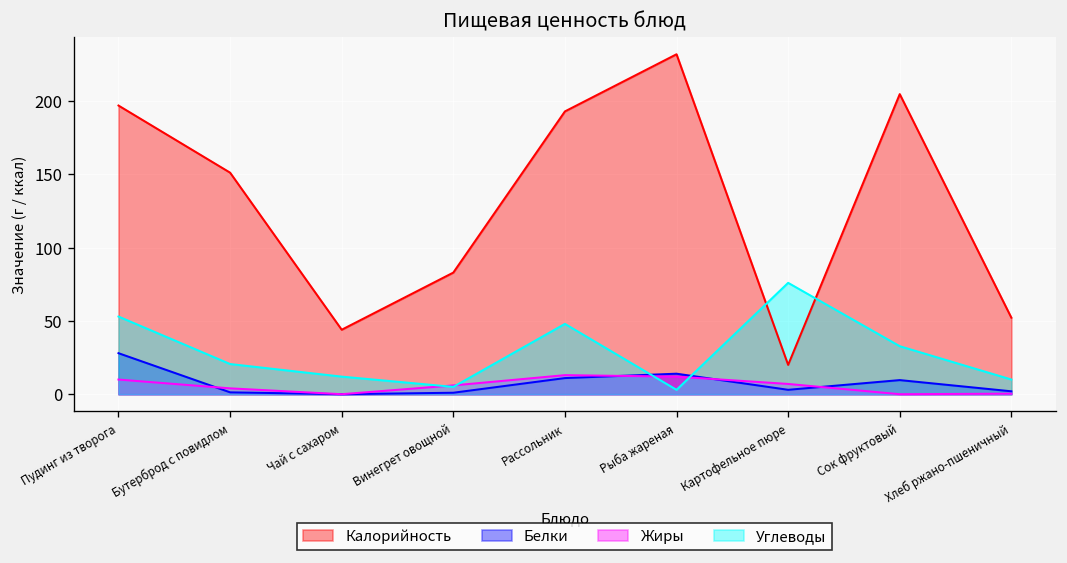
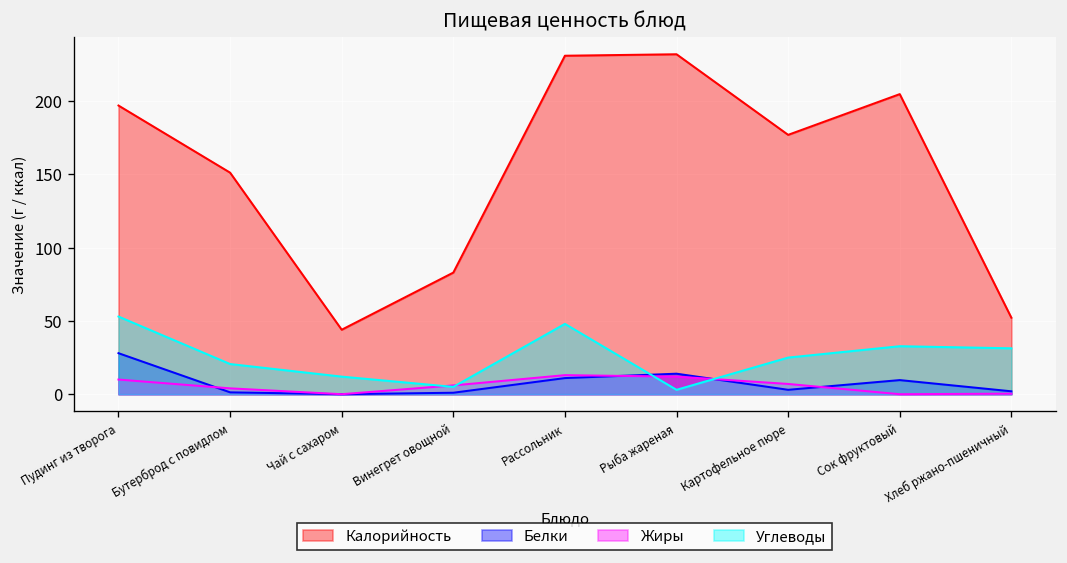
Калорийность, Рассольник: 193 -> 231
Калорийность, Картофельное пюре: 20 -> 177
Углеводы, Картофельное пюре: 76 -> 25
Углеводы, Хлеб ржано-пшеничный: 10 -> 31
